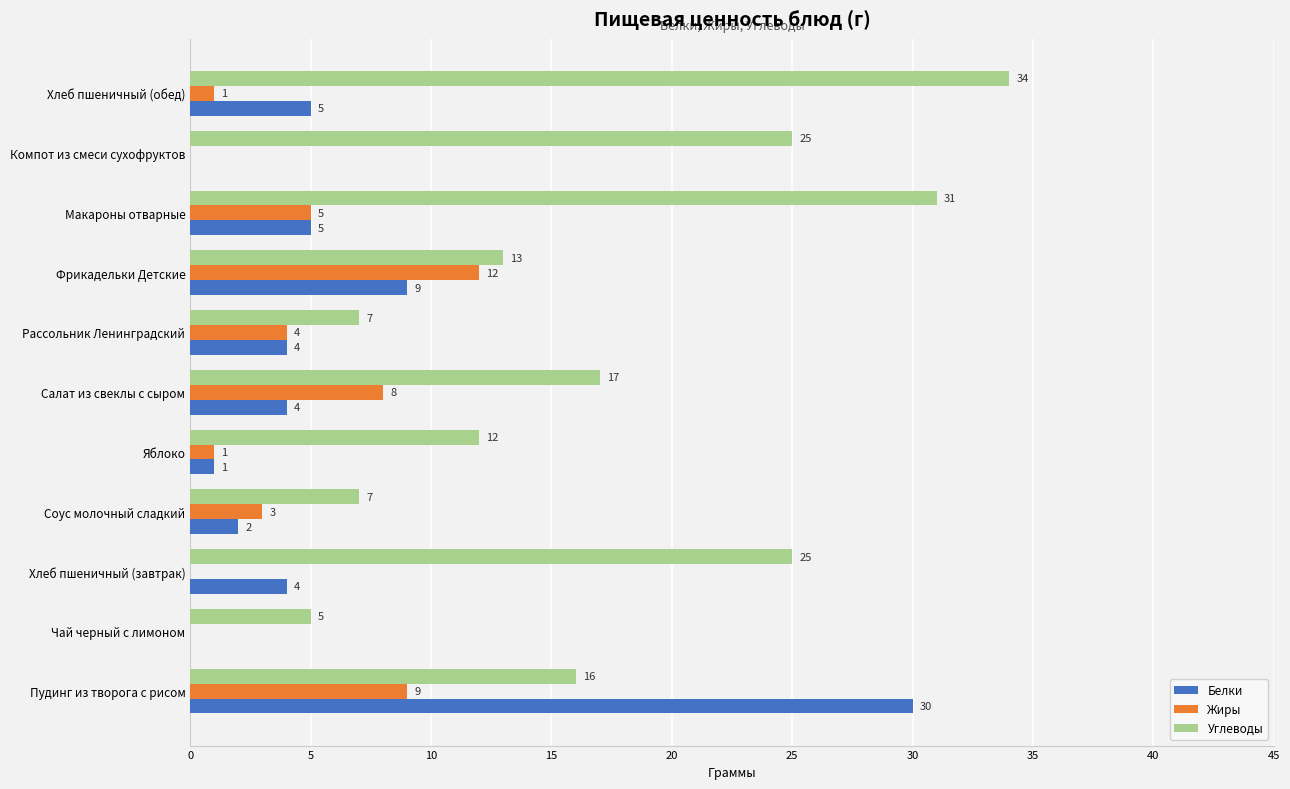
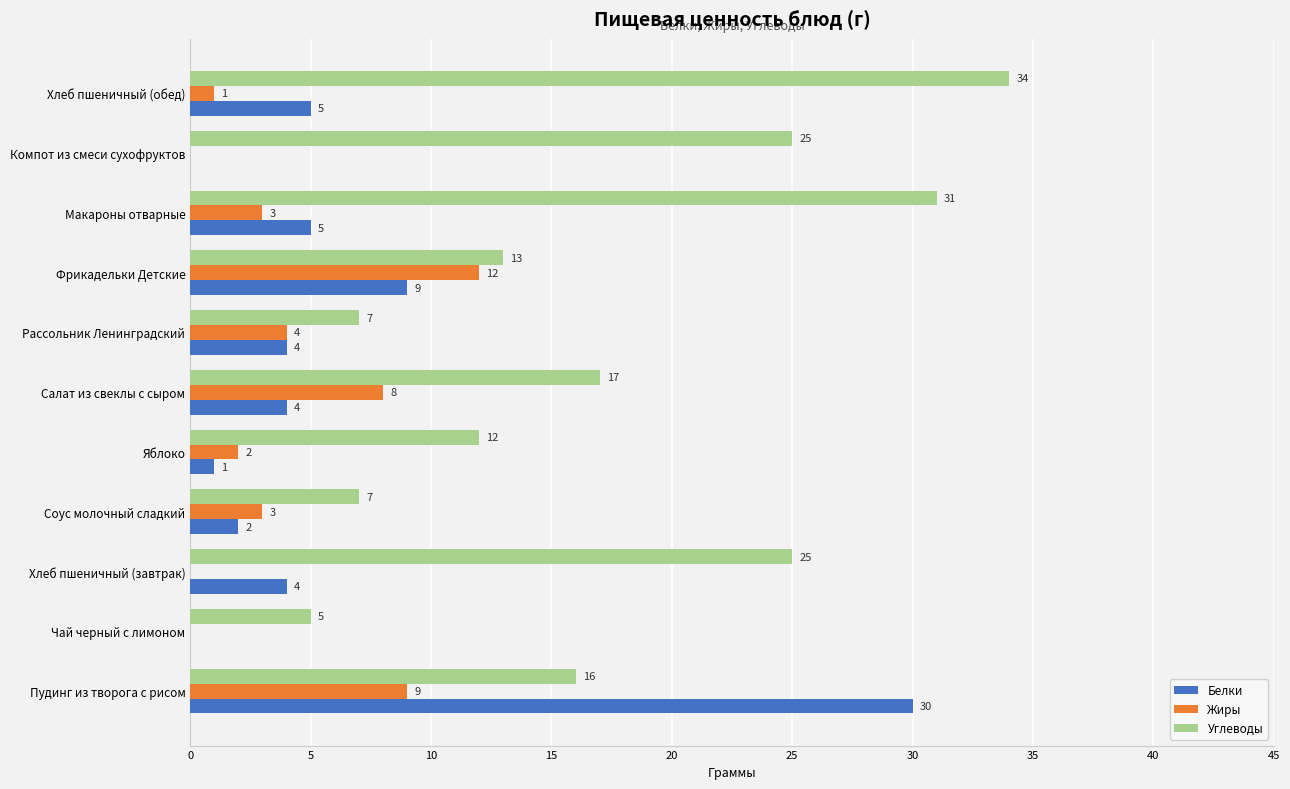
Жиры, Макароны отварные: 5 -> 3
Жиры, Яблоко: 1 -> 2
